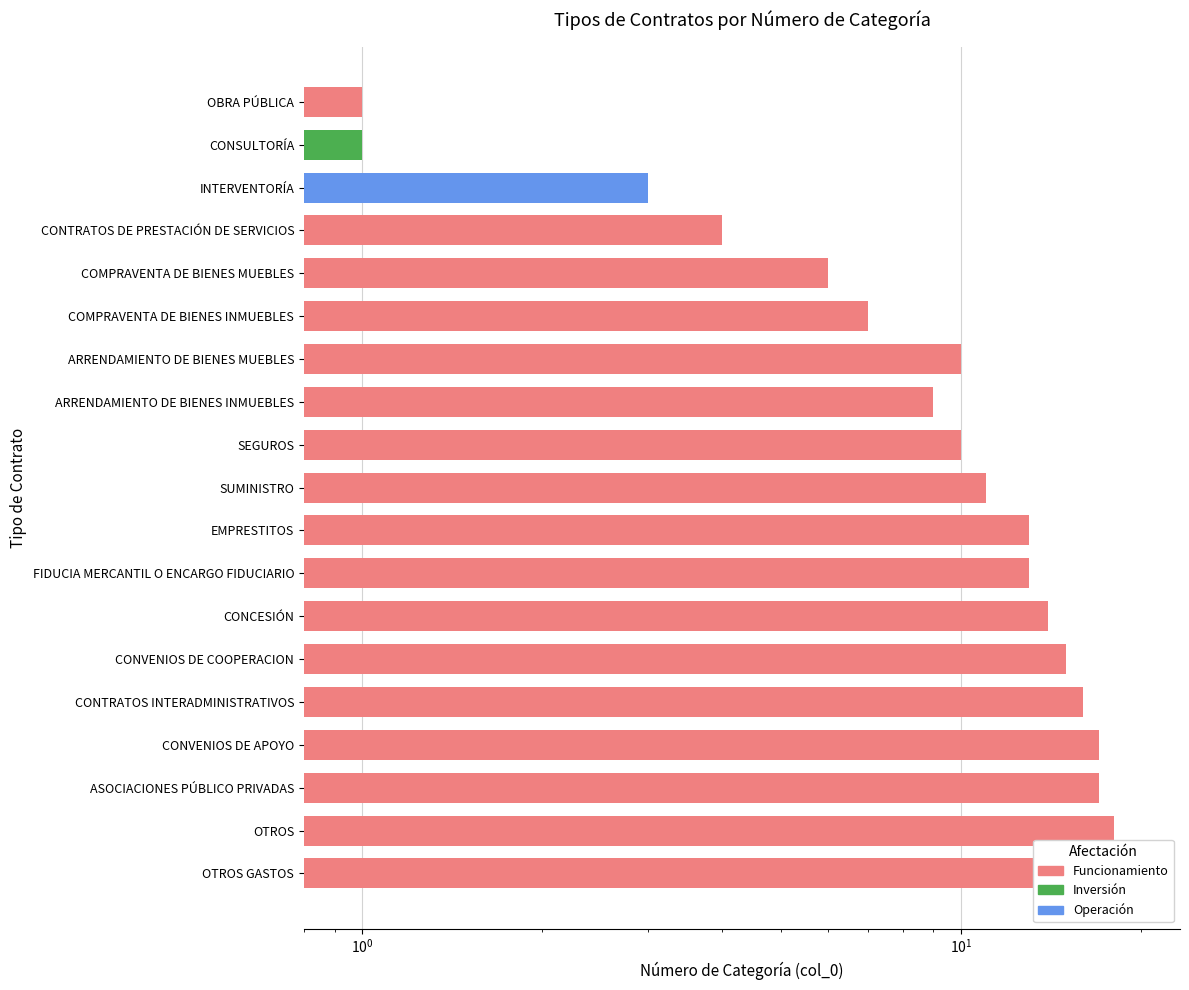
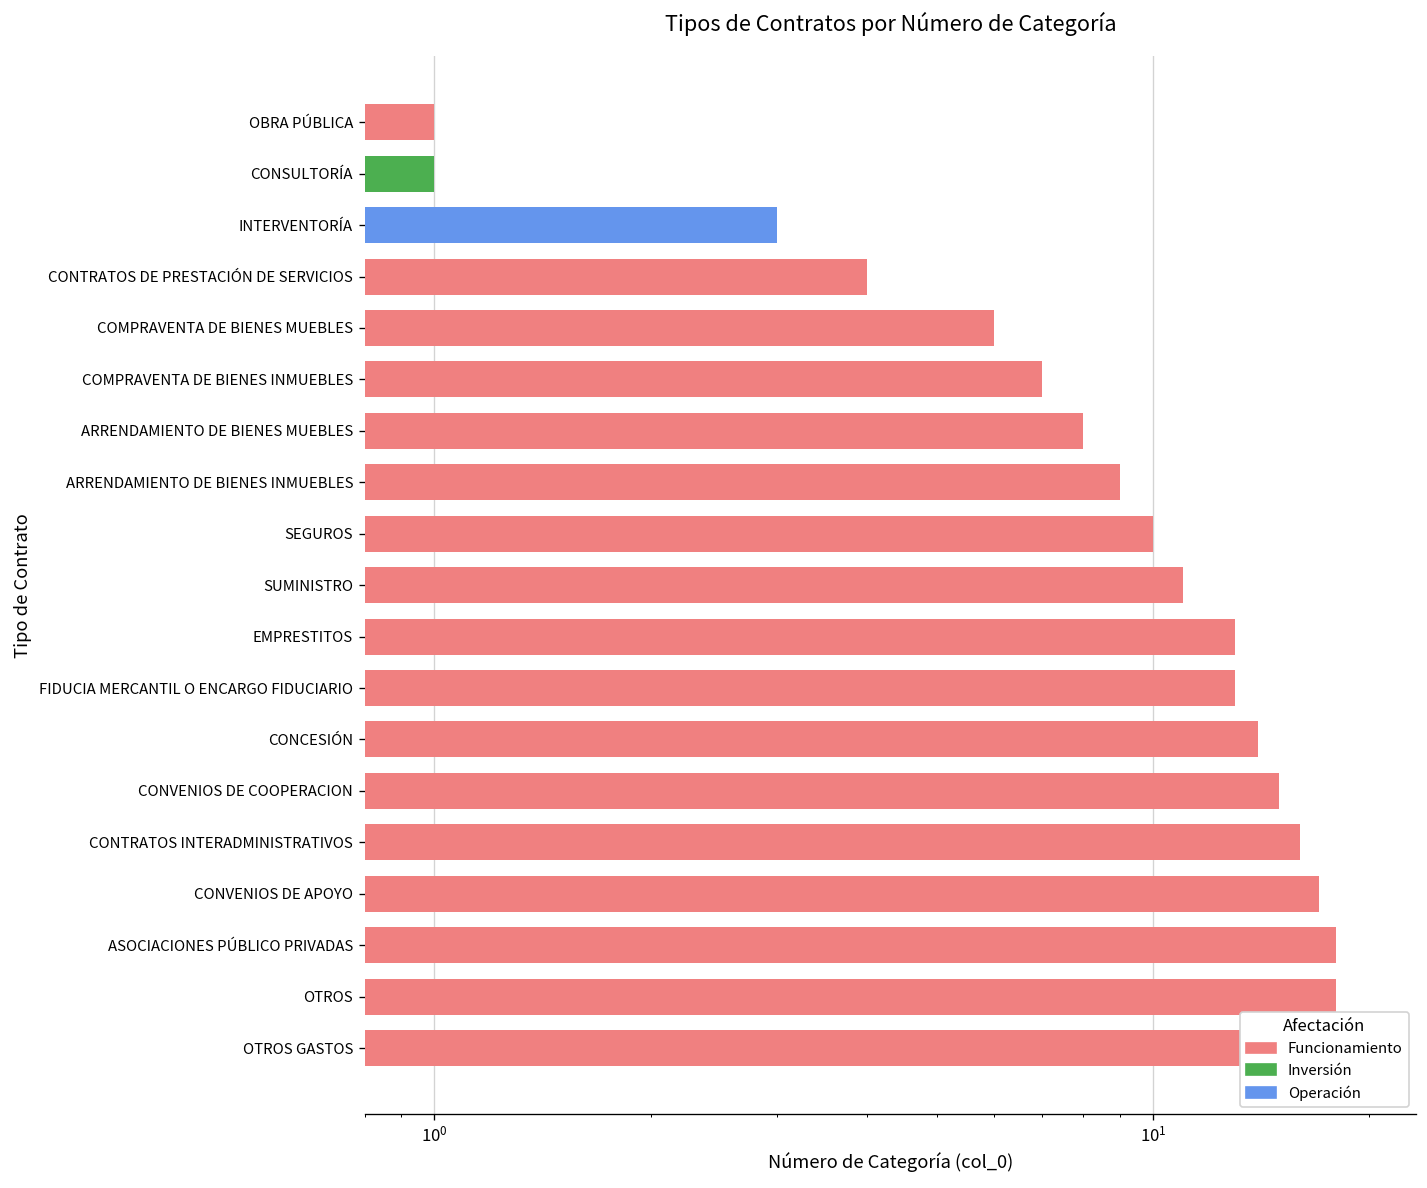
ARRENDAMIENTO DE BIENES MUEBLES: 10 -> 8
ASOCIACIONES PÚBLICO PRIVADAS: 17 -> 18
